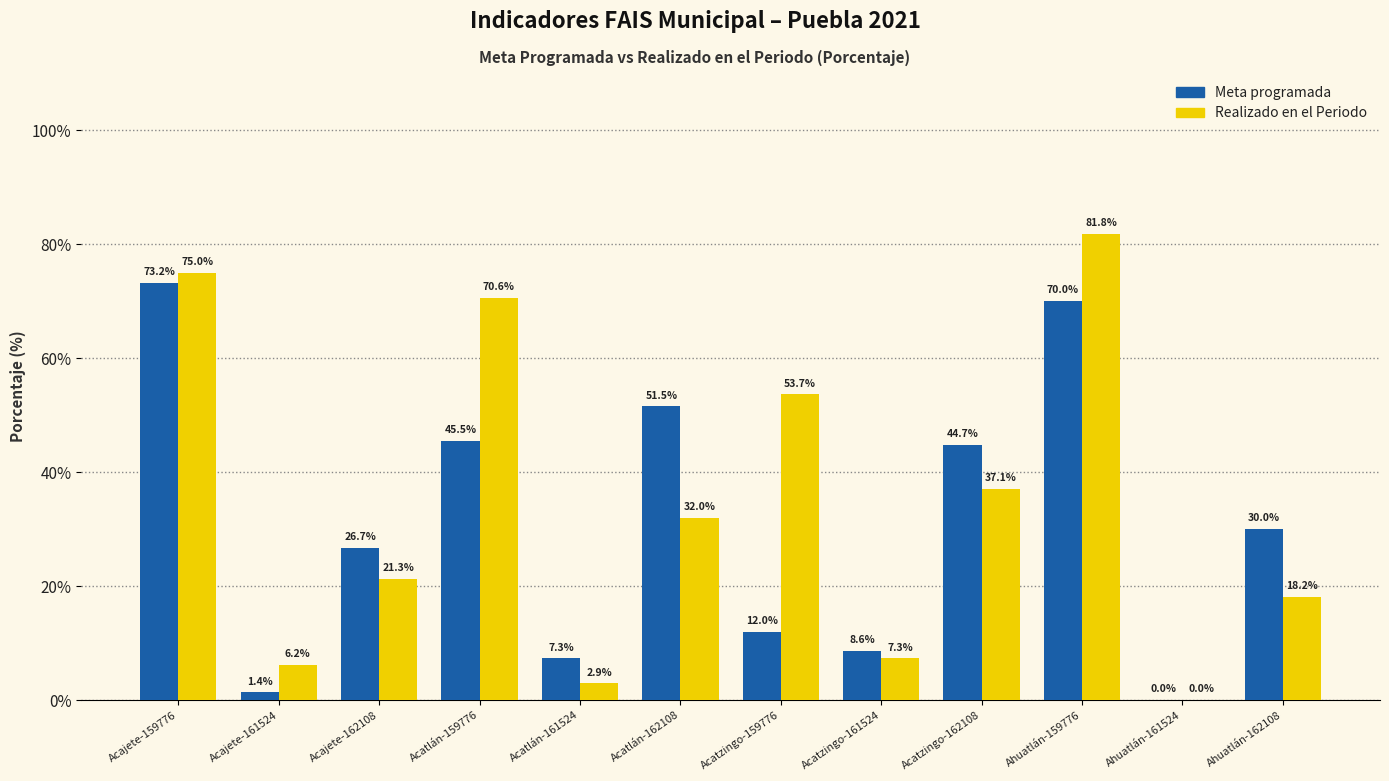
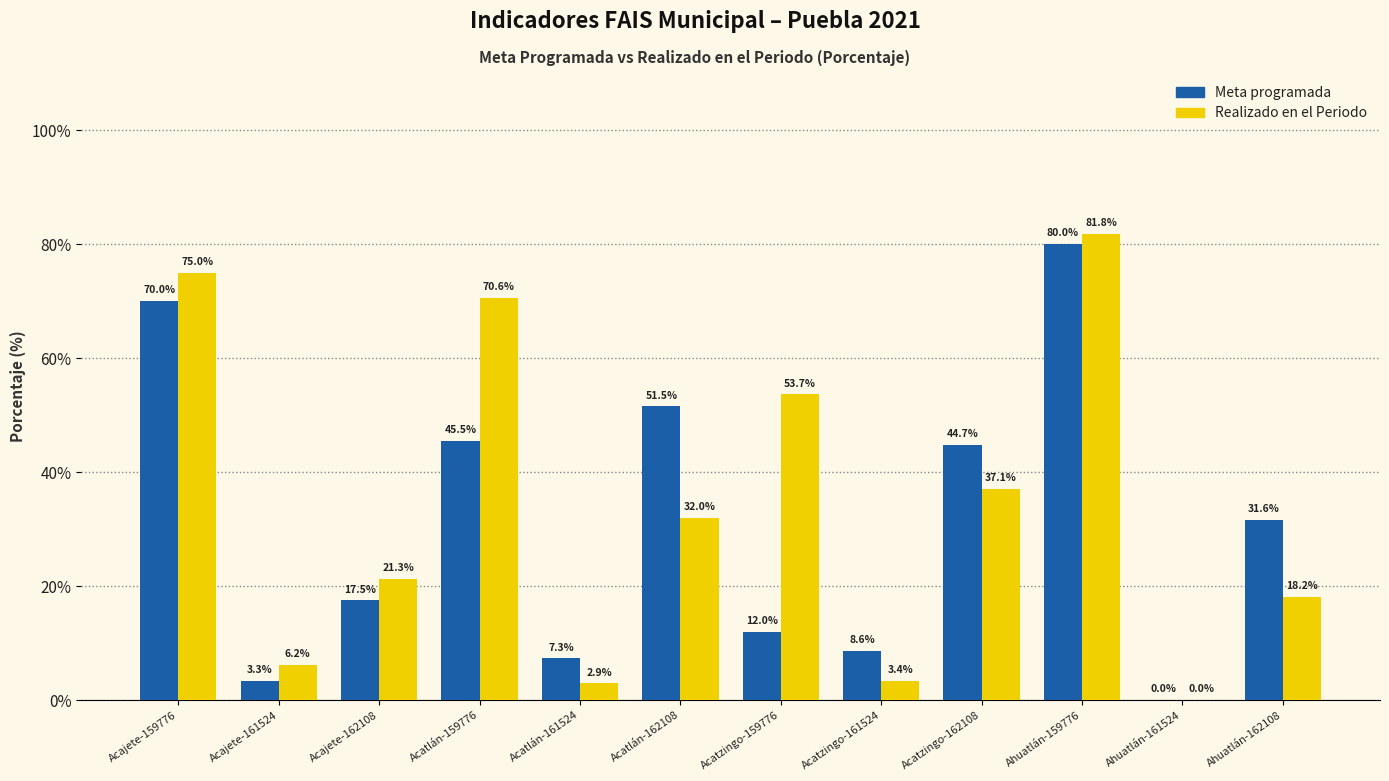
Meta programada, Acajete-159776: 73.2% -> 70.0%
Meta programada, Acajete-161524: 1.4% -> 3.3%
Meta programada, Acajete-162108: 26.7% -> 17.5%
Realizado en el Periodo, Acatzingo-161524: 7.3% -> 3.4%
Meta programada, Ahuatlán-159776: 70.0% -> 80.0%
Meta programada, Ahuatlán-162108: 30.0% -> 31.6%
